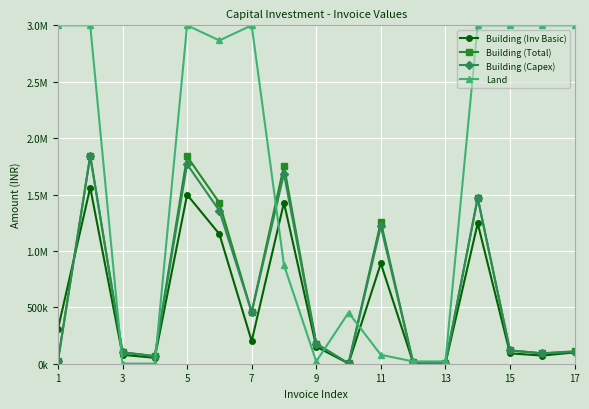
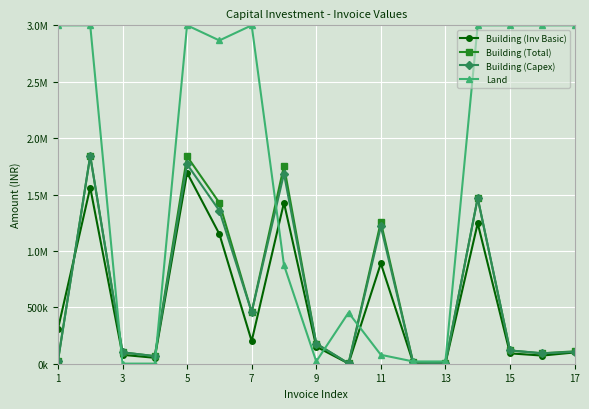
Building (Inv Basic), 5: 1500000 -> 1690000
